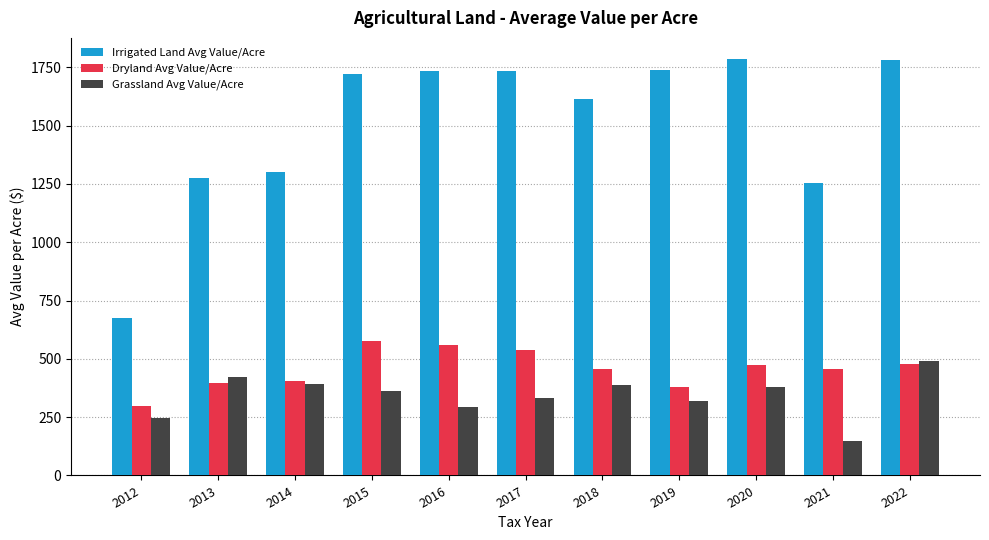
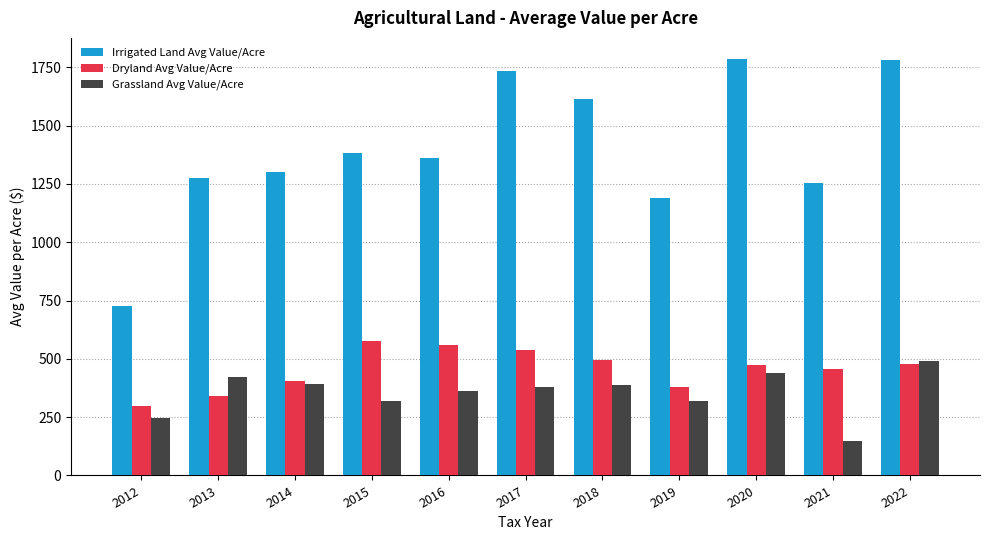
Irrigated Land Avg Value/Acre, 2012: 670 -> 730
Dryland Avg Value/Acre, 2013: 400 -> 340
Irrigated Land Avg Value/Acre, 2015: 1720 -> 1380
Grassland Avg Value/Acre, 2015: 360 -> 320
Irrigated Land Avg Value/Acre, 2016: 1730 -> 1360
Grassland Avg Value/Acre, 2016: 290 -> 360
Grassland Avg Value/Acre, 2017: 330 -> 380
Dryland Avg Value/Acre, 2018: 460 -> 500
Irrigated Land Avg Value/Acre, 2019: 1740 -> 1190
Grassland Avg Value/Acre, 2020: 380 -> 440
